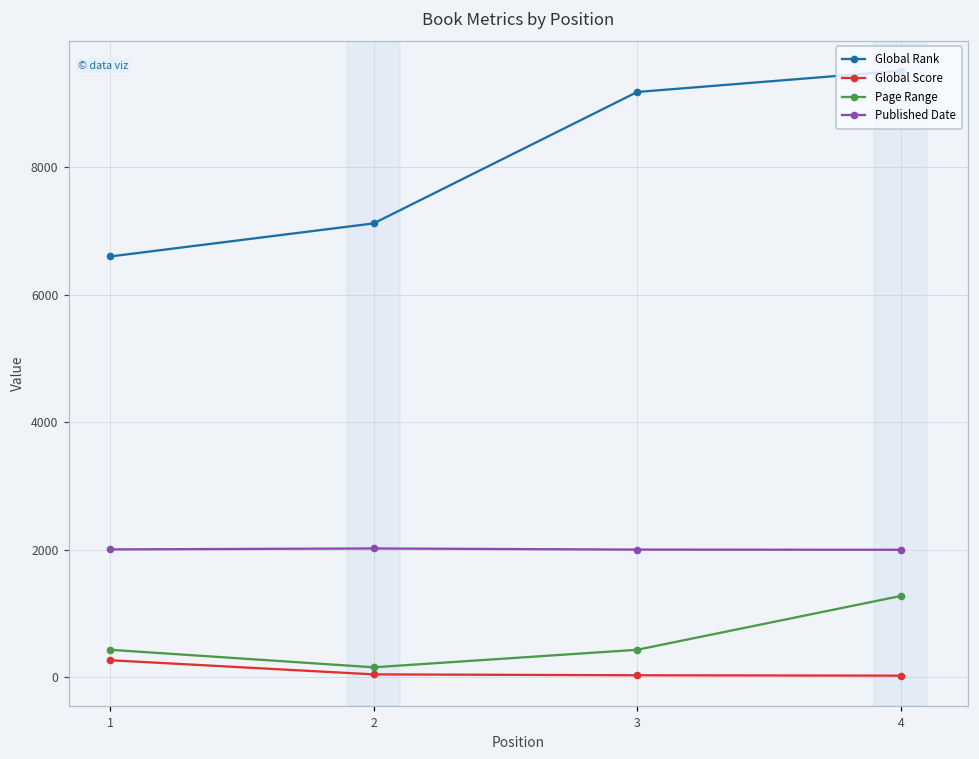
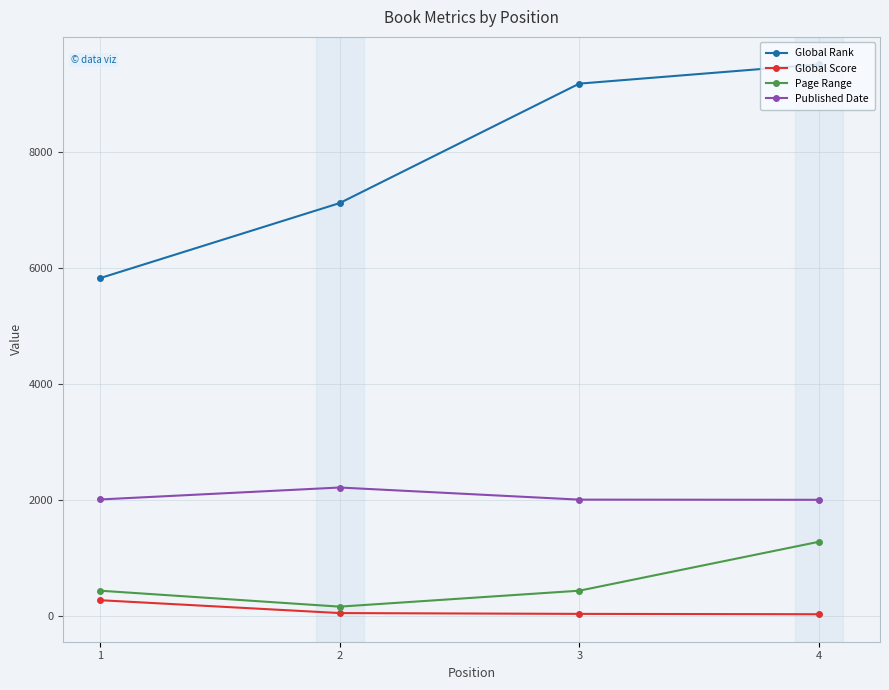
Global Rank, 1: 6600 -> 5800
Published Date, 2: 2000 -> 2200
